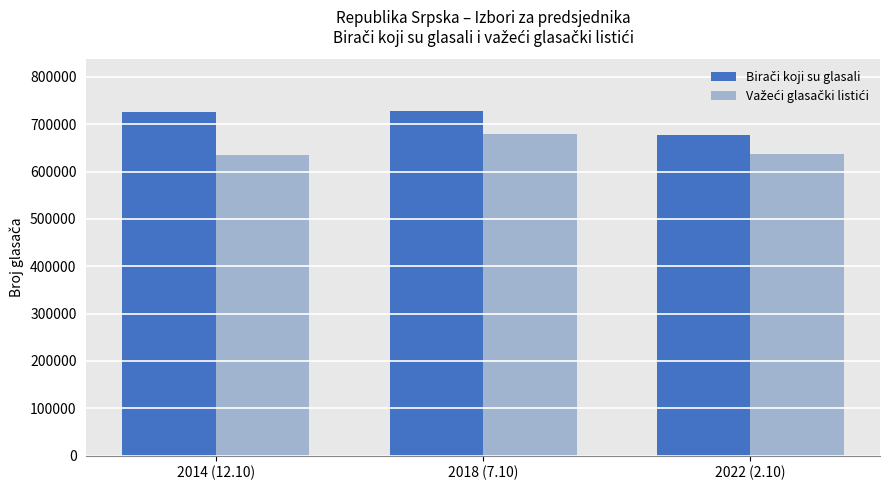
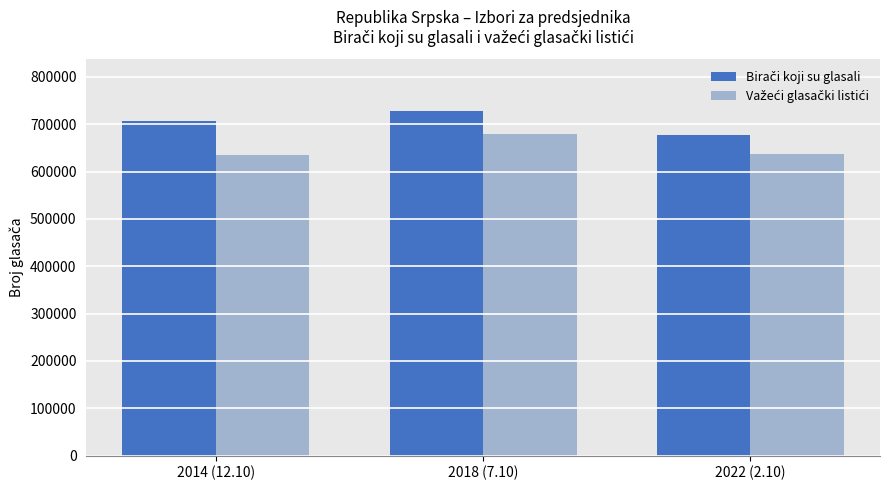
Birači koji su glasali, 2014 (12.10): 730000 -> 710000
